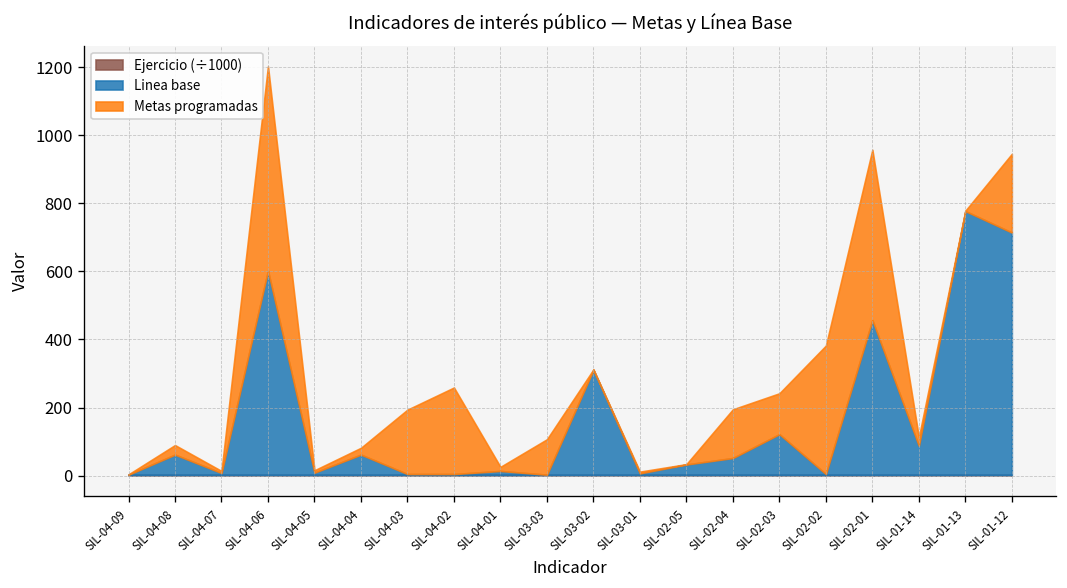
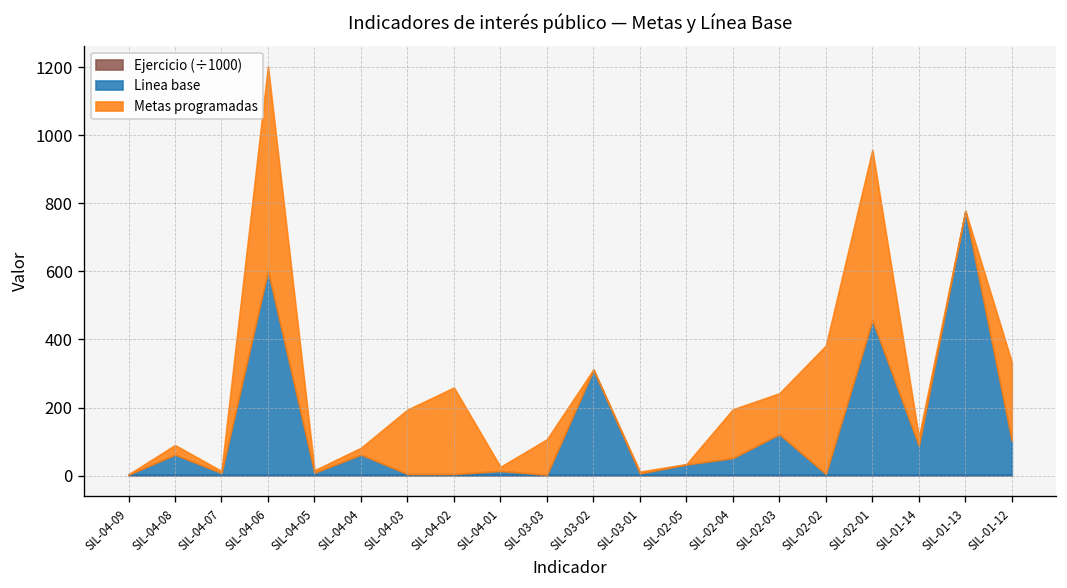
Linea base, SIL-01-12: 710 -> 100
